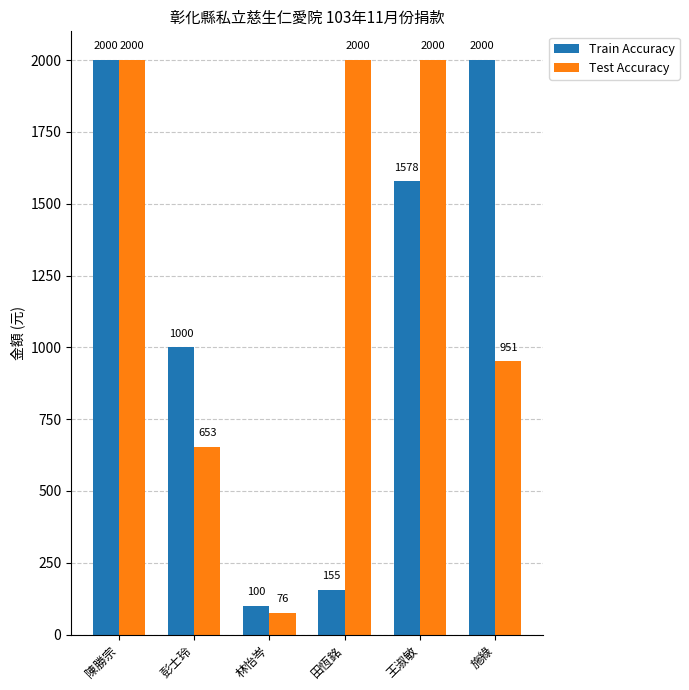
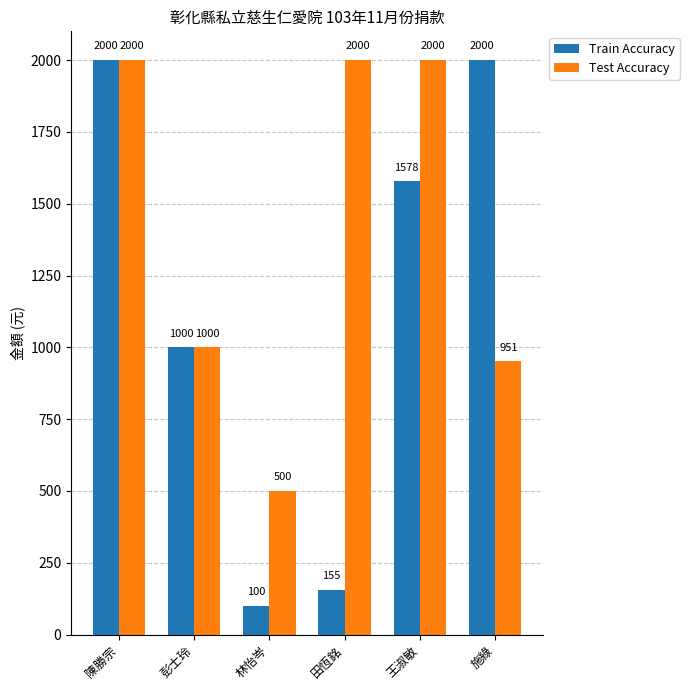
Test Accuracy, 彭士玲: 653 -> 1000
Test Accuracy, 林怡岑: 76 -> 500
